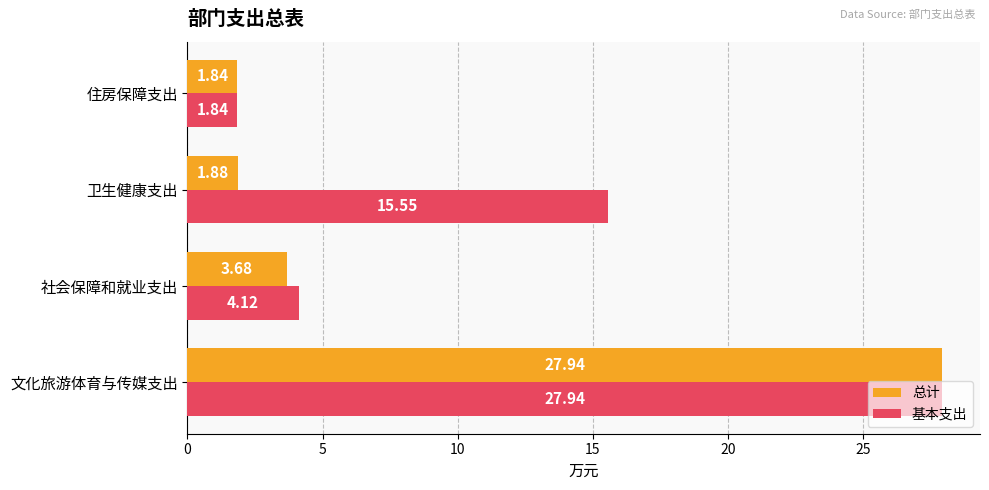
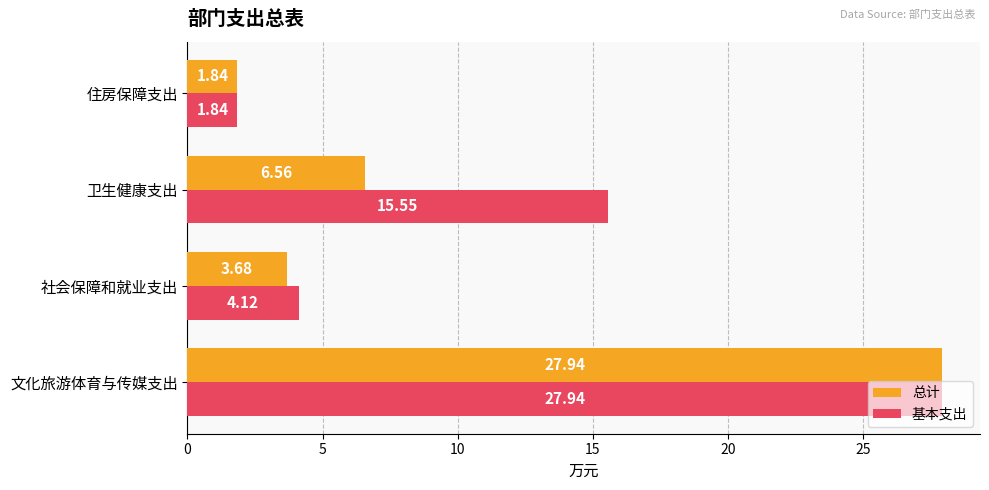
总计, 卫生健康支出: 1.88 -> 6.56
